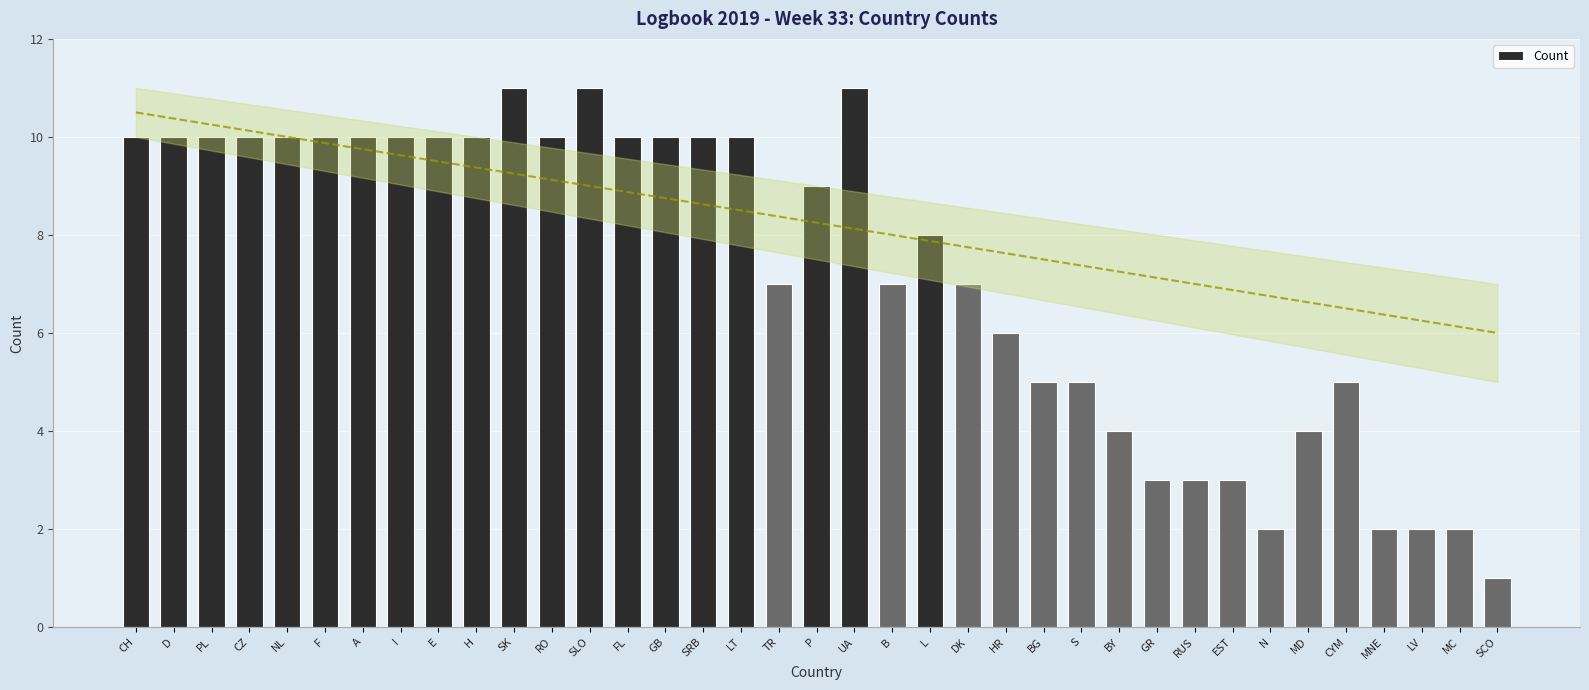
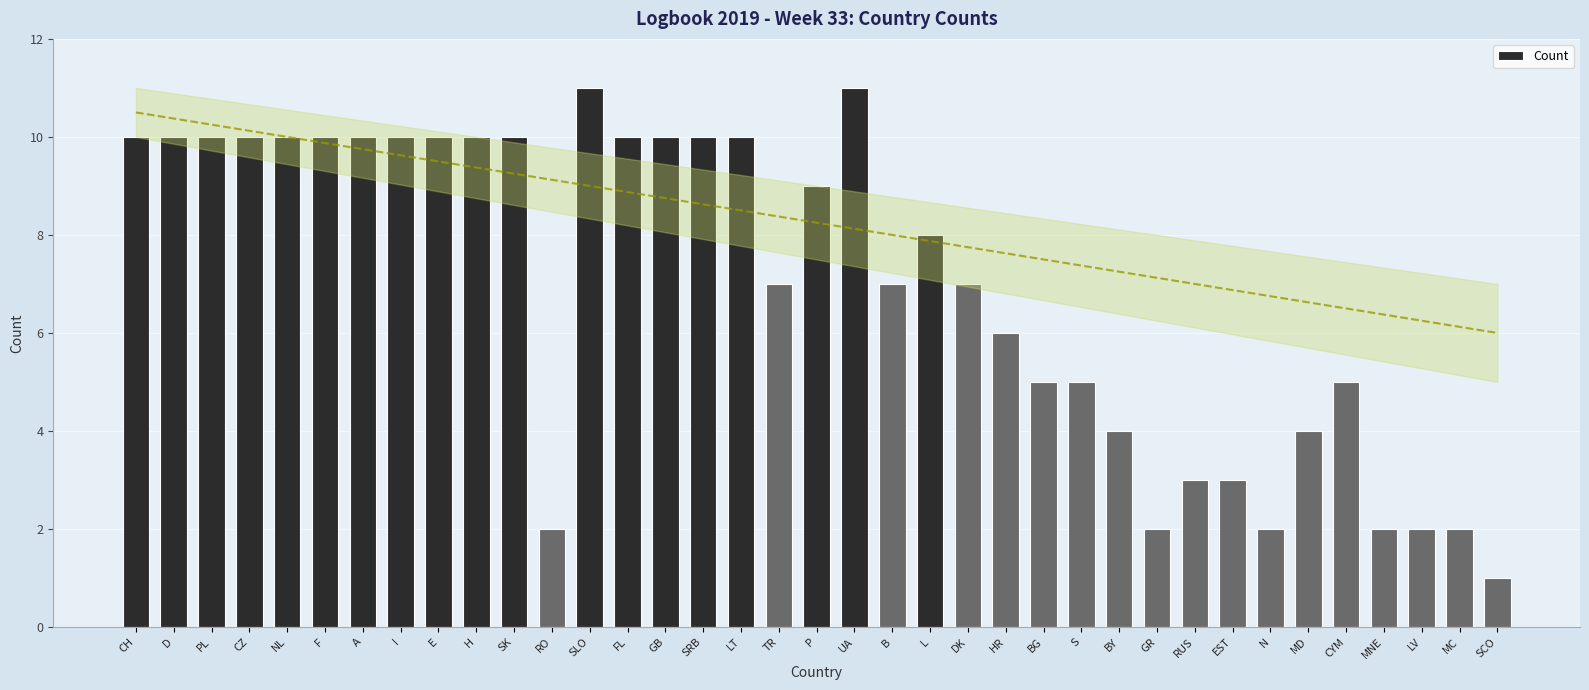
Count, SK: 11 -> 10
Count, RO: 10 -> 2
Count, GR: 3 -> 2
